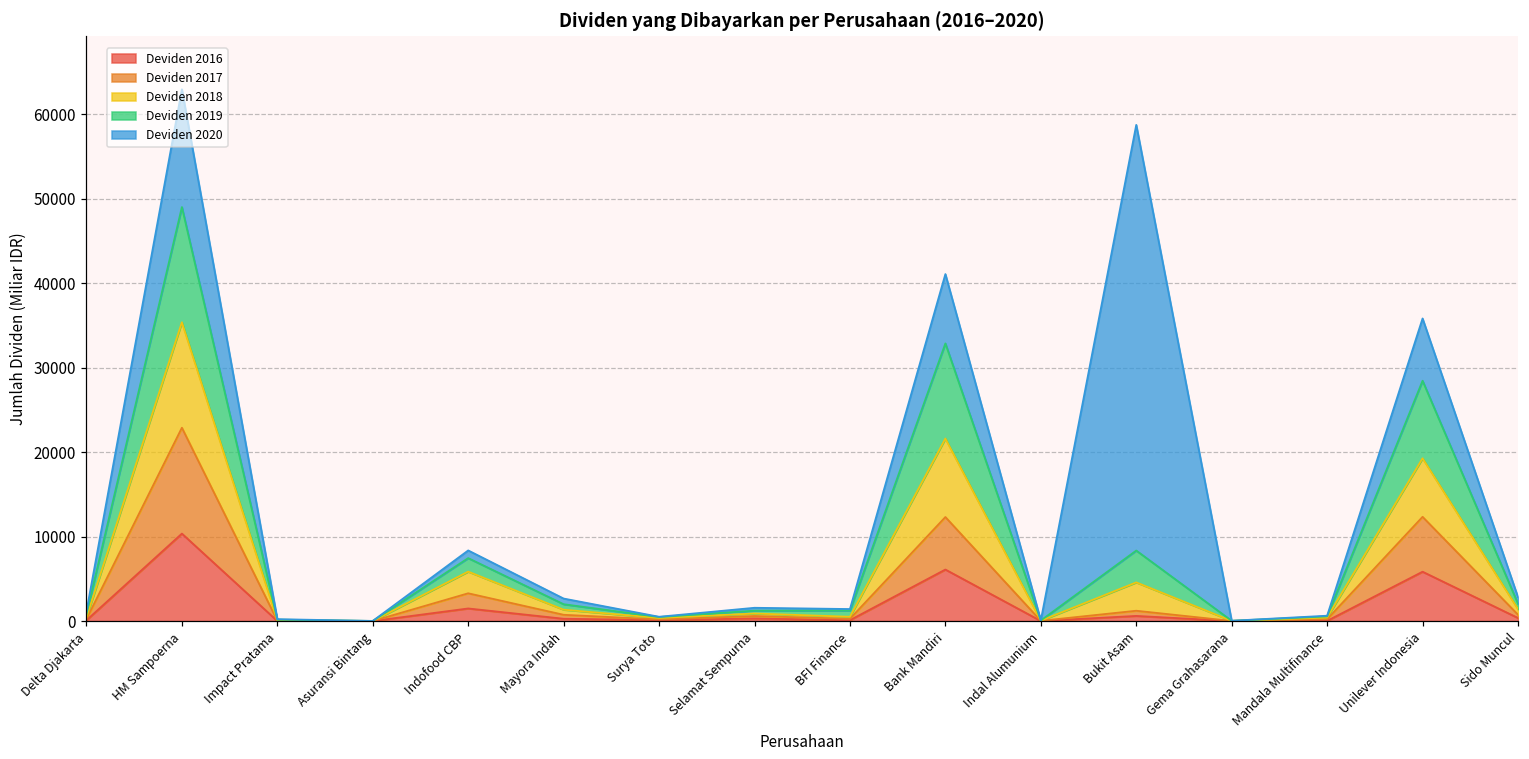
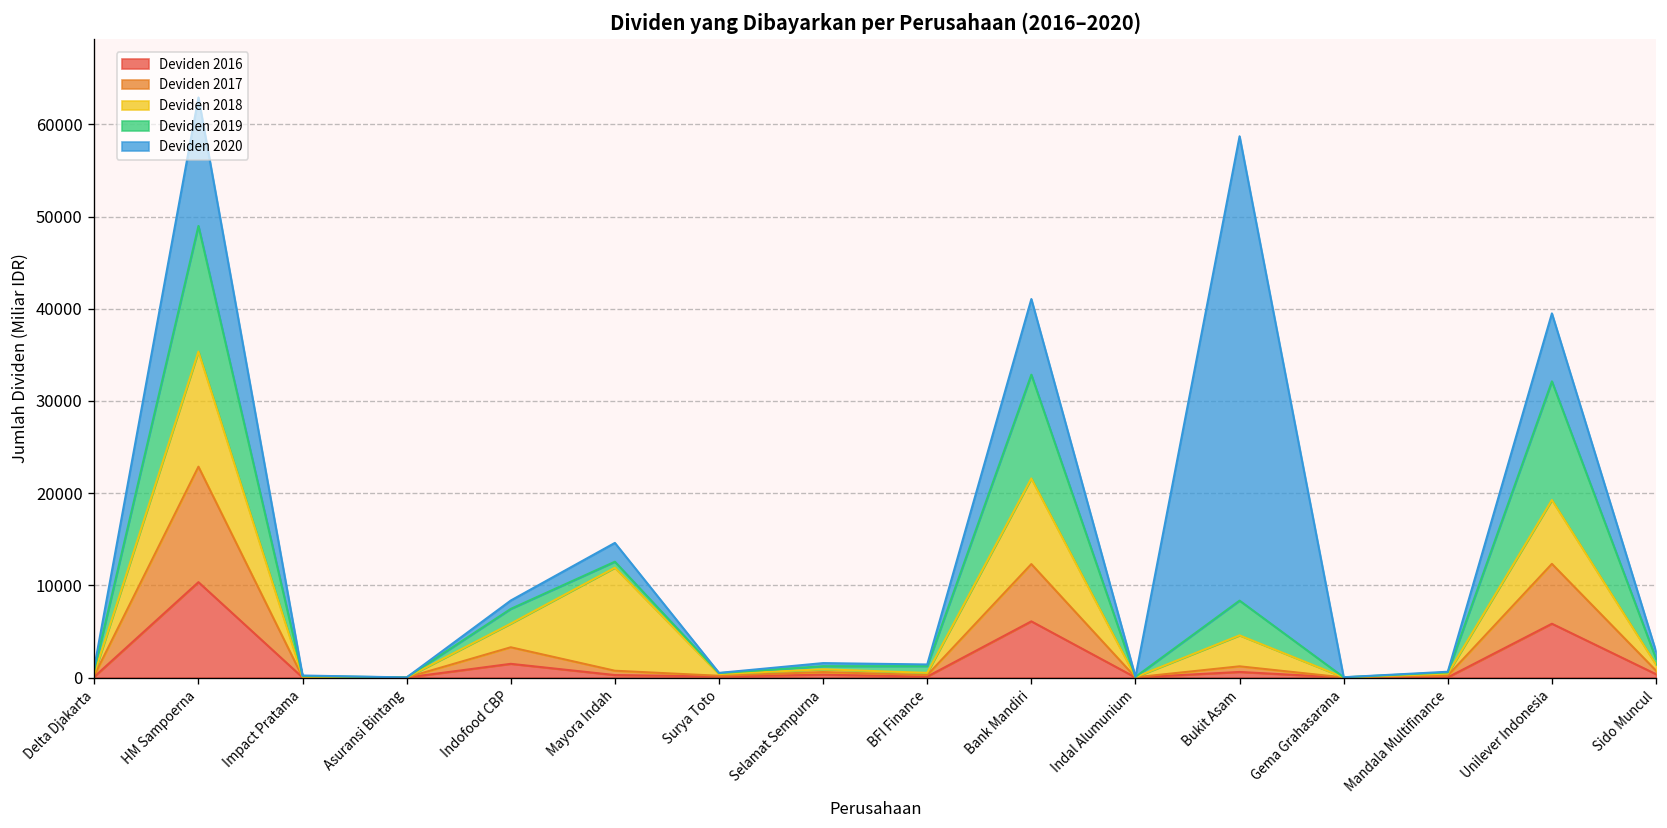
Deviden 2018, Mayora Indah: 1000 -> 11000
Deviden 2020, Mayora Indah: 1000 -> 2000
Deviden 2019, Unilever Indonesia: 9000 -> 13000
